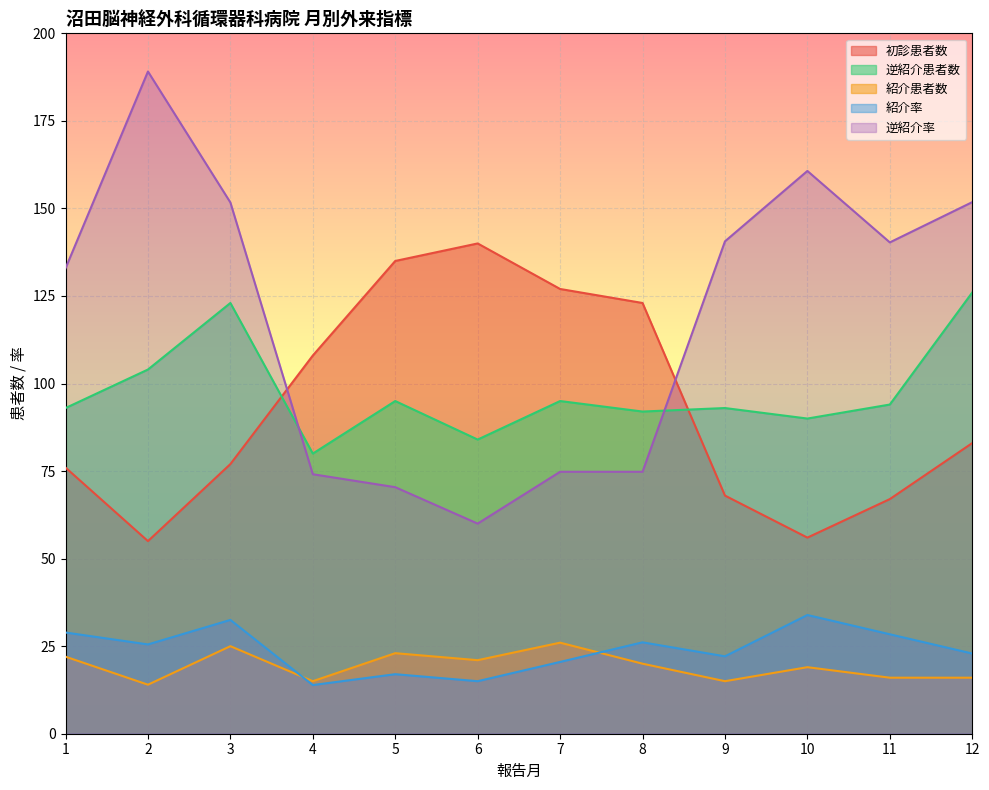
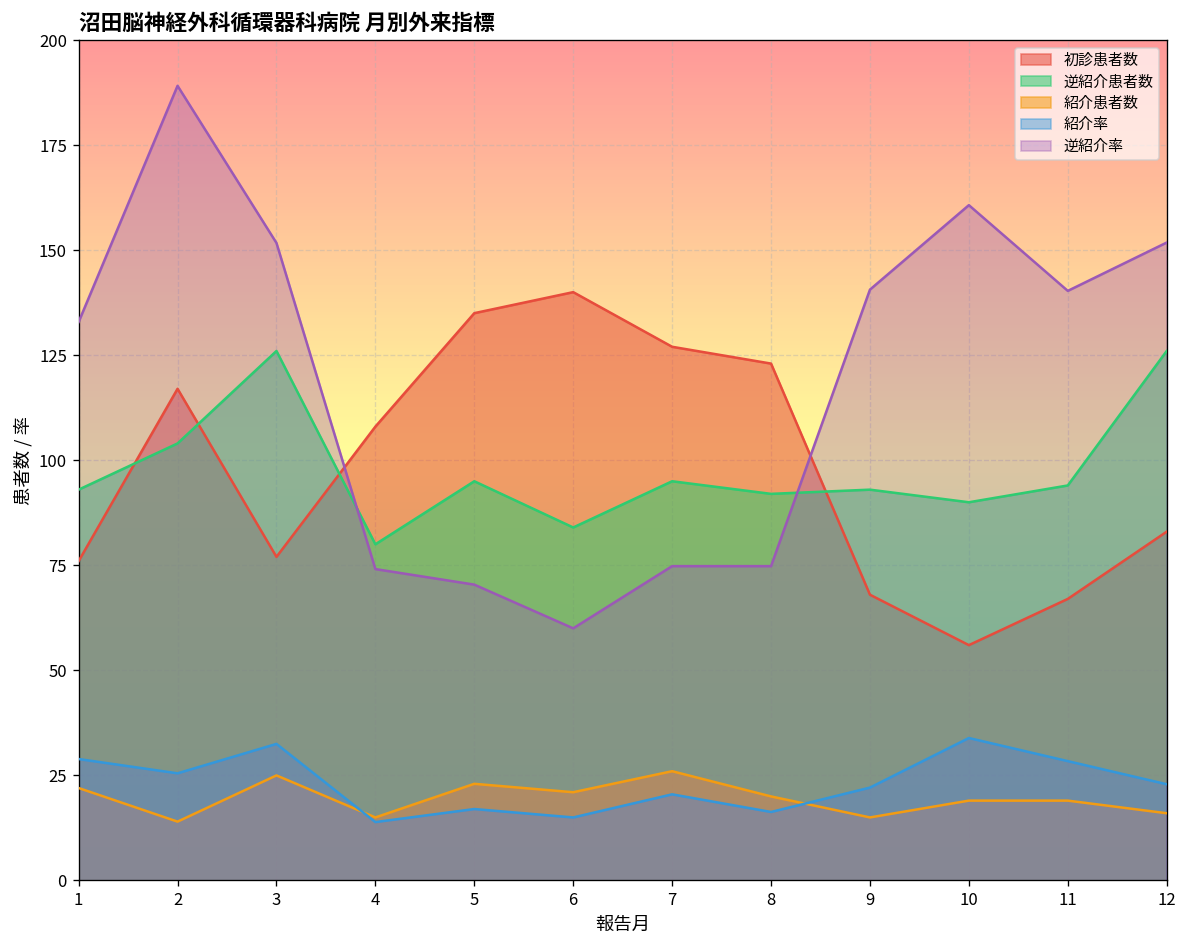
初診患者数, 2: 55 -> 117
逆紹介患者数, 3: 123 -> 126
紹介率, 8: 26 -> 16
紹介患者数, 11: 16 -> 19
